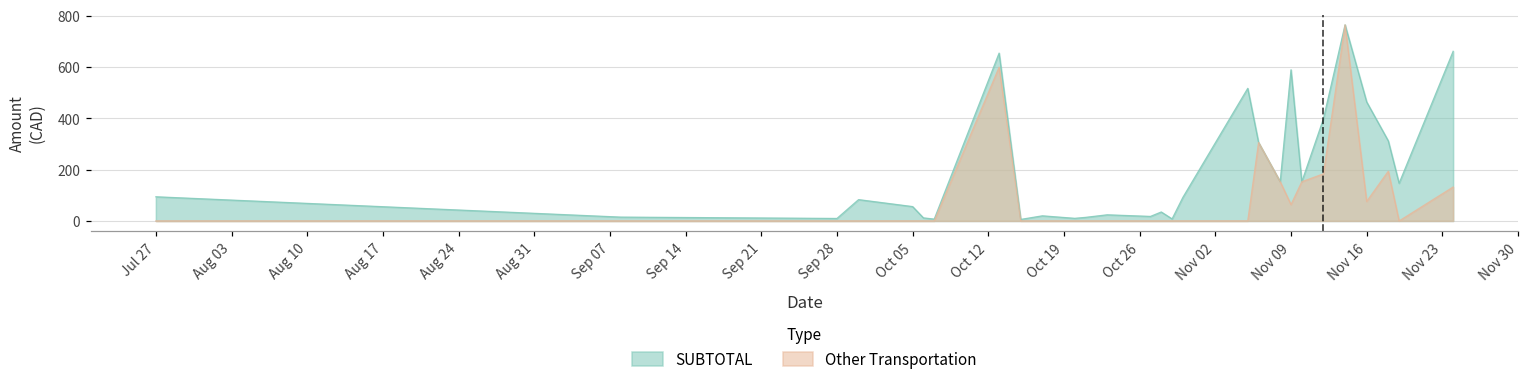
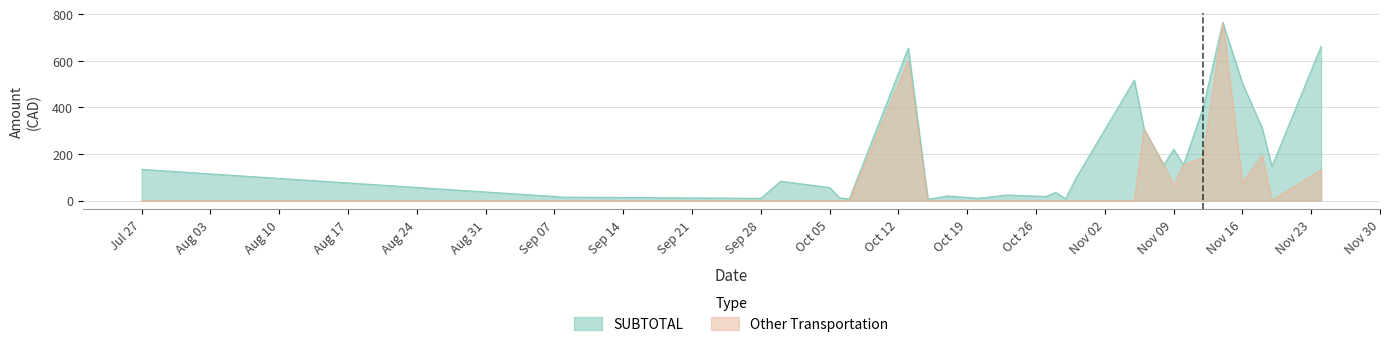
SUBTOTAL, Jul 27: 90 -> 130
SUBTOTAL, Nov 09: 590 -> 220
SUBTOTAL, Nov 16: 460 -> 500
